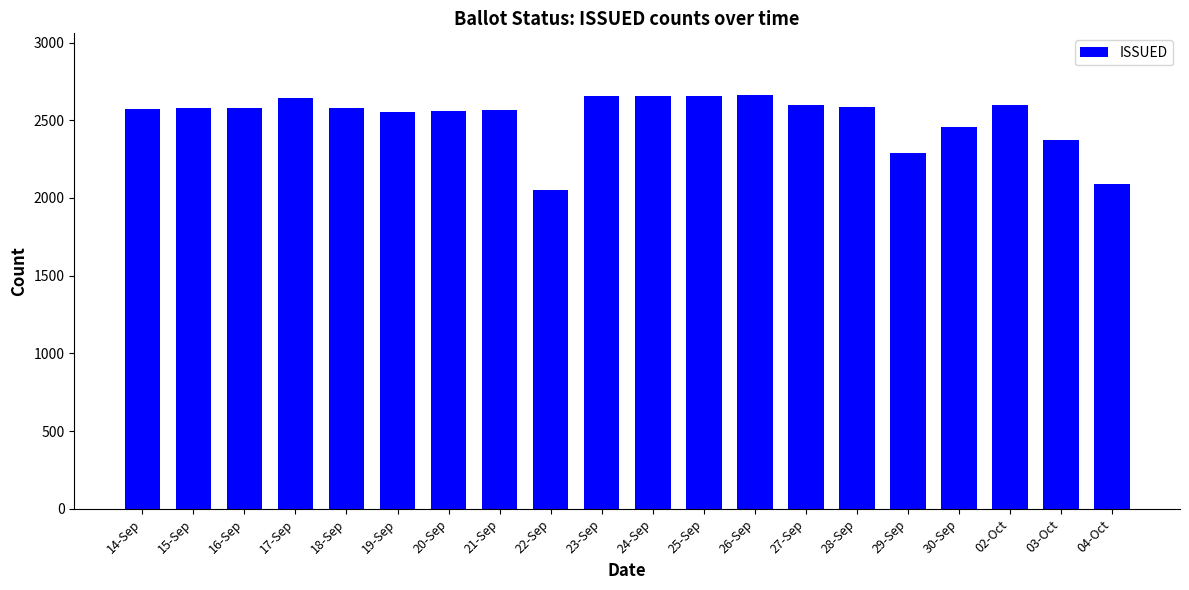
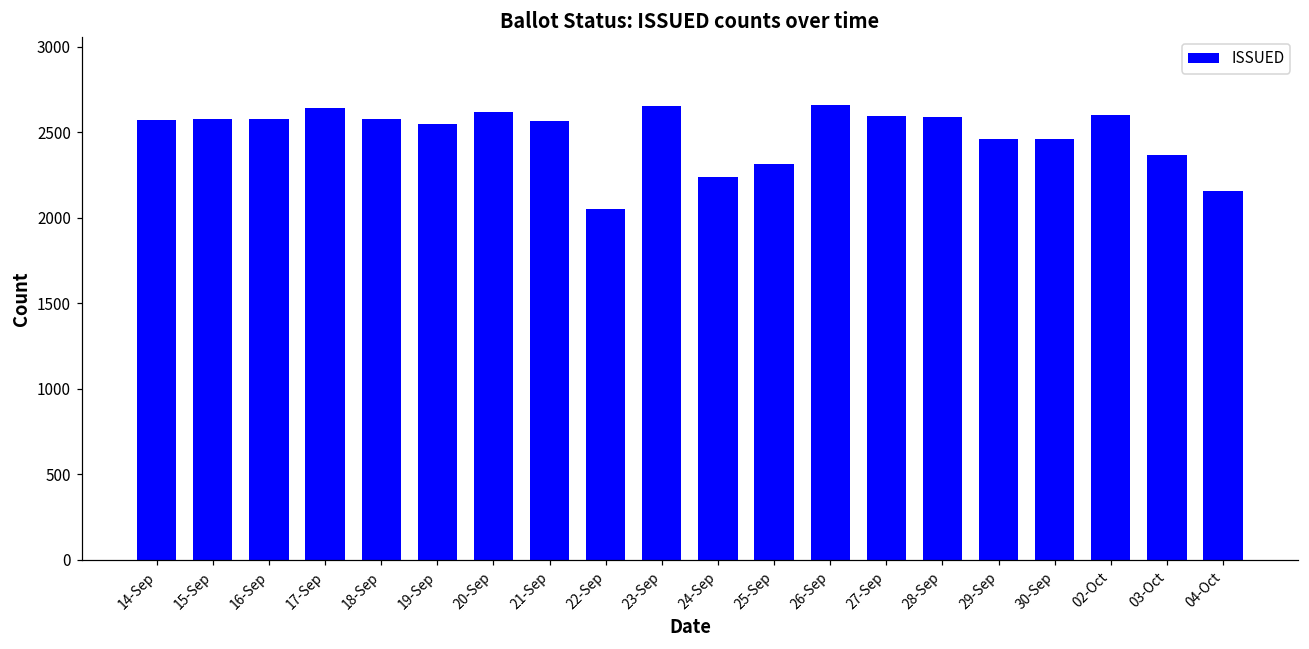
20-Sep: 2560 -> 2620
24-Sep: 2660 -> 2240
25-Sep: 2660 -> 2320
29-Sep: 2290 -> 2460
04-Oct: 2090 -> 2160
